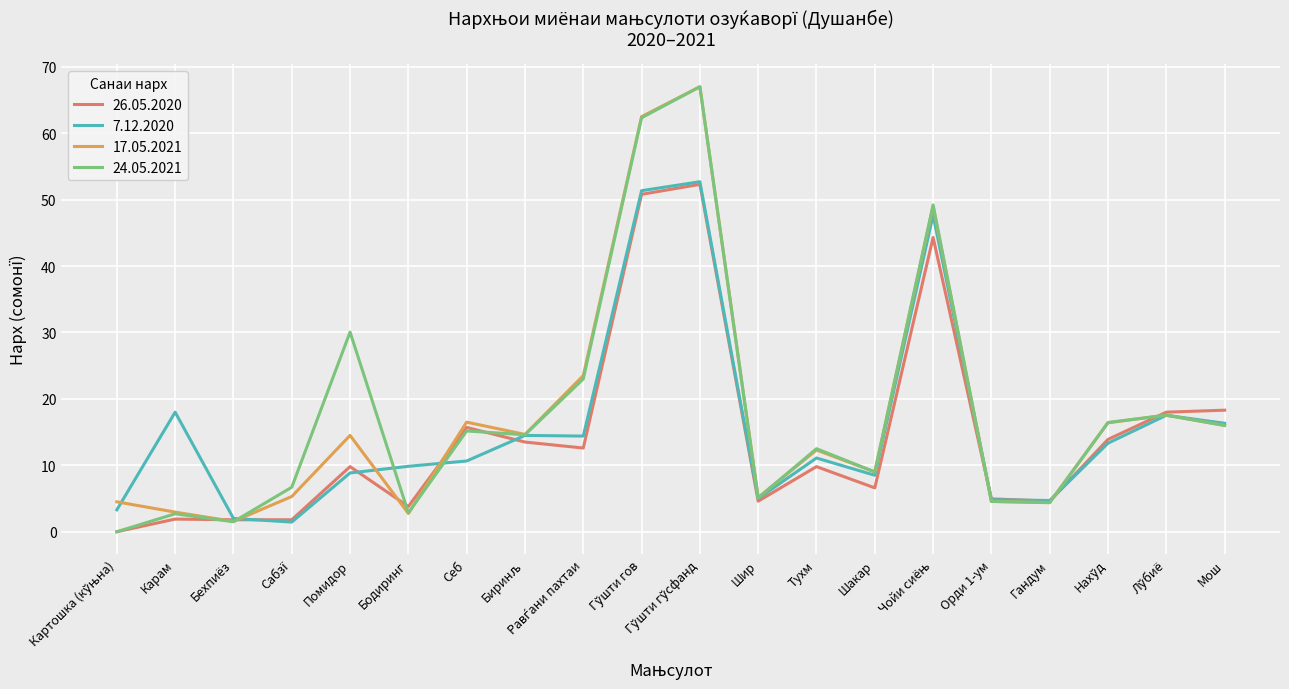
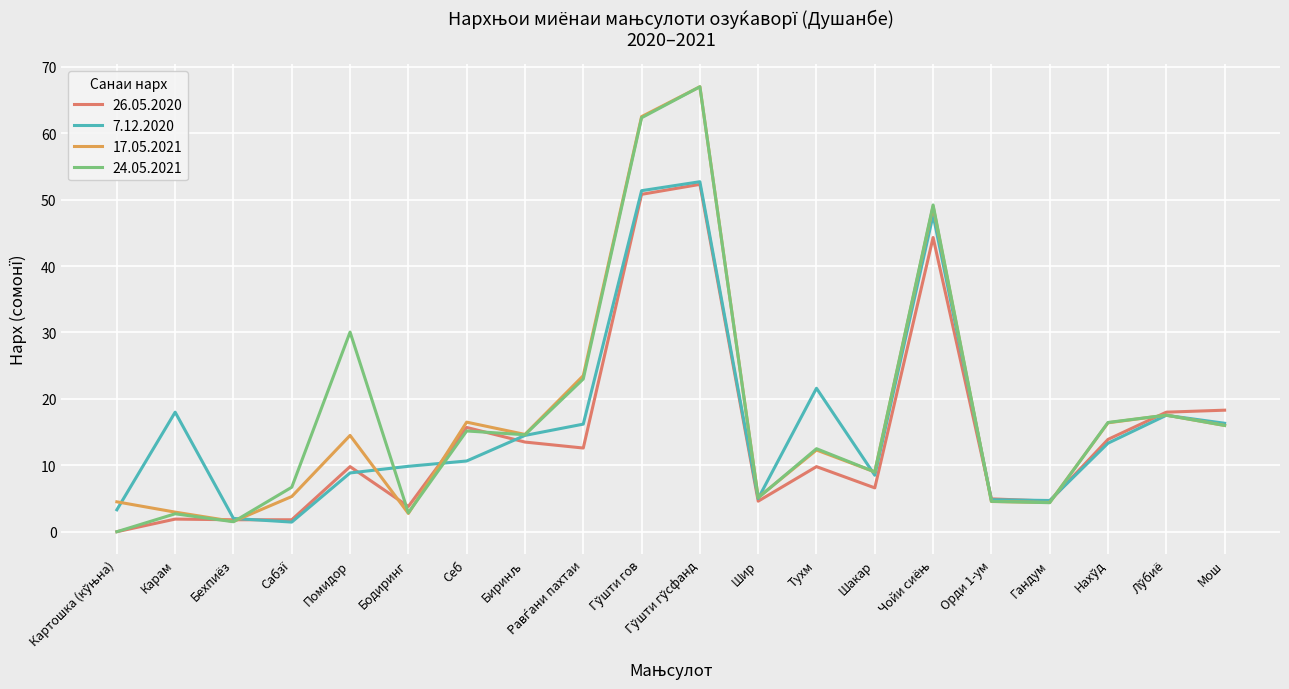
7.12.2020, Равѓани пахтаи: 14 -> 16
7.12.2020, Тухм: 11 -> 22
